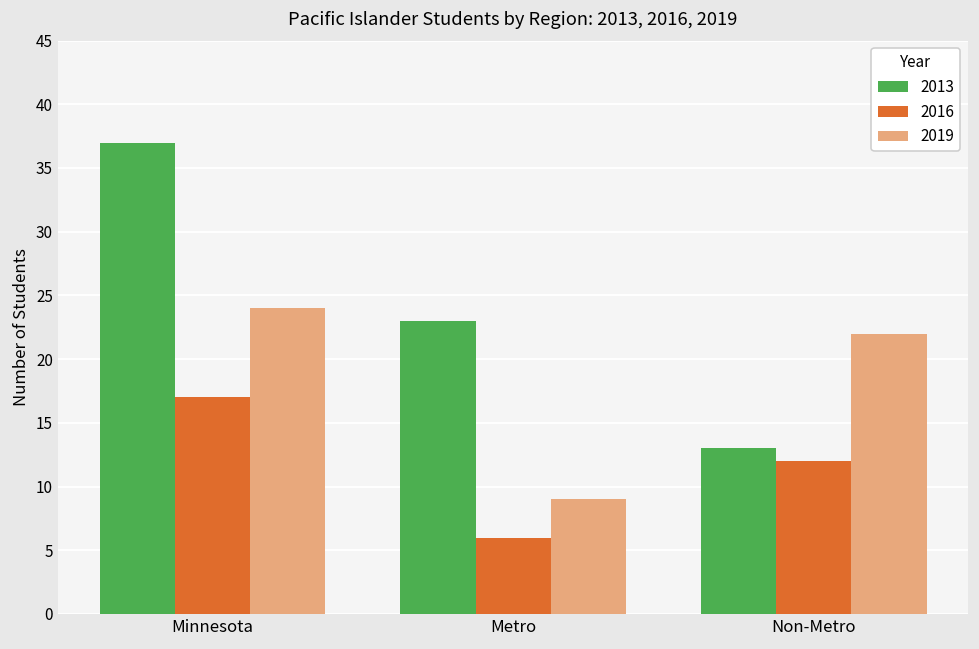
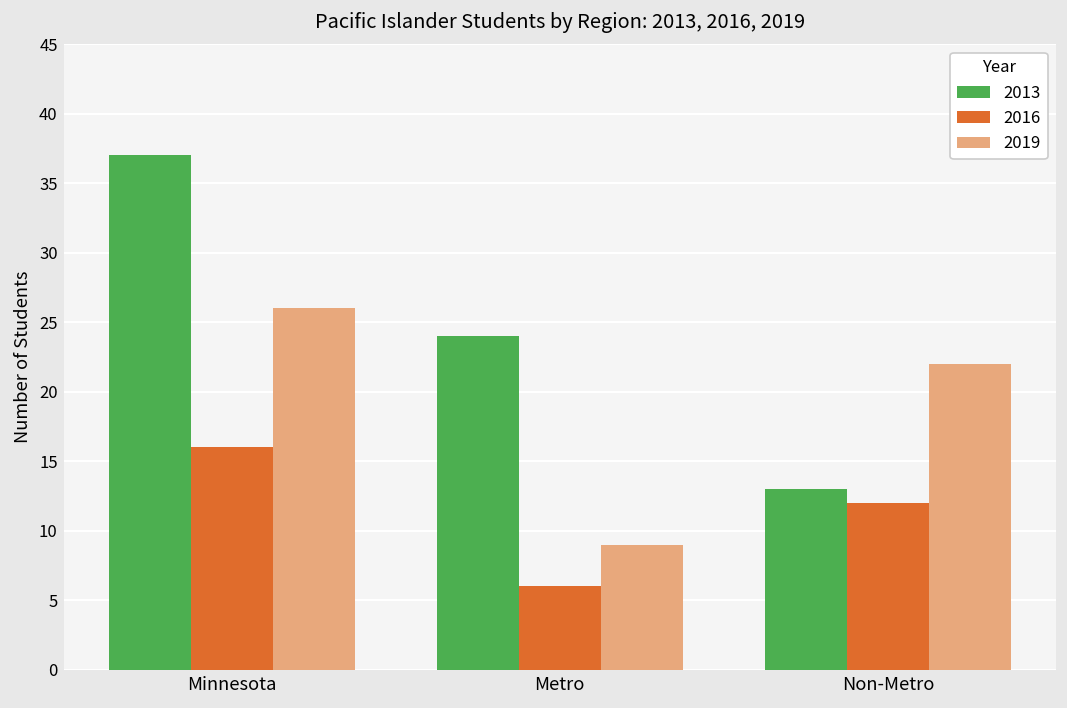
2016, Minnesota: 17 -> 16
2019, Minnesota: 24 -> 26
2013, Metro: 23 -> 24
